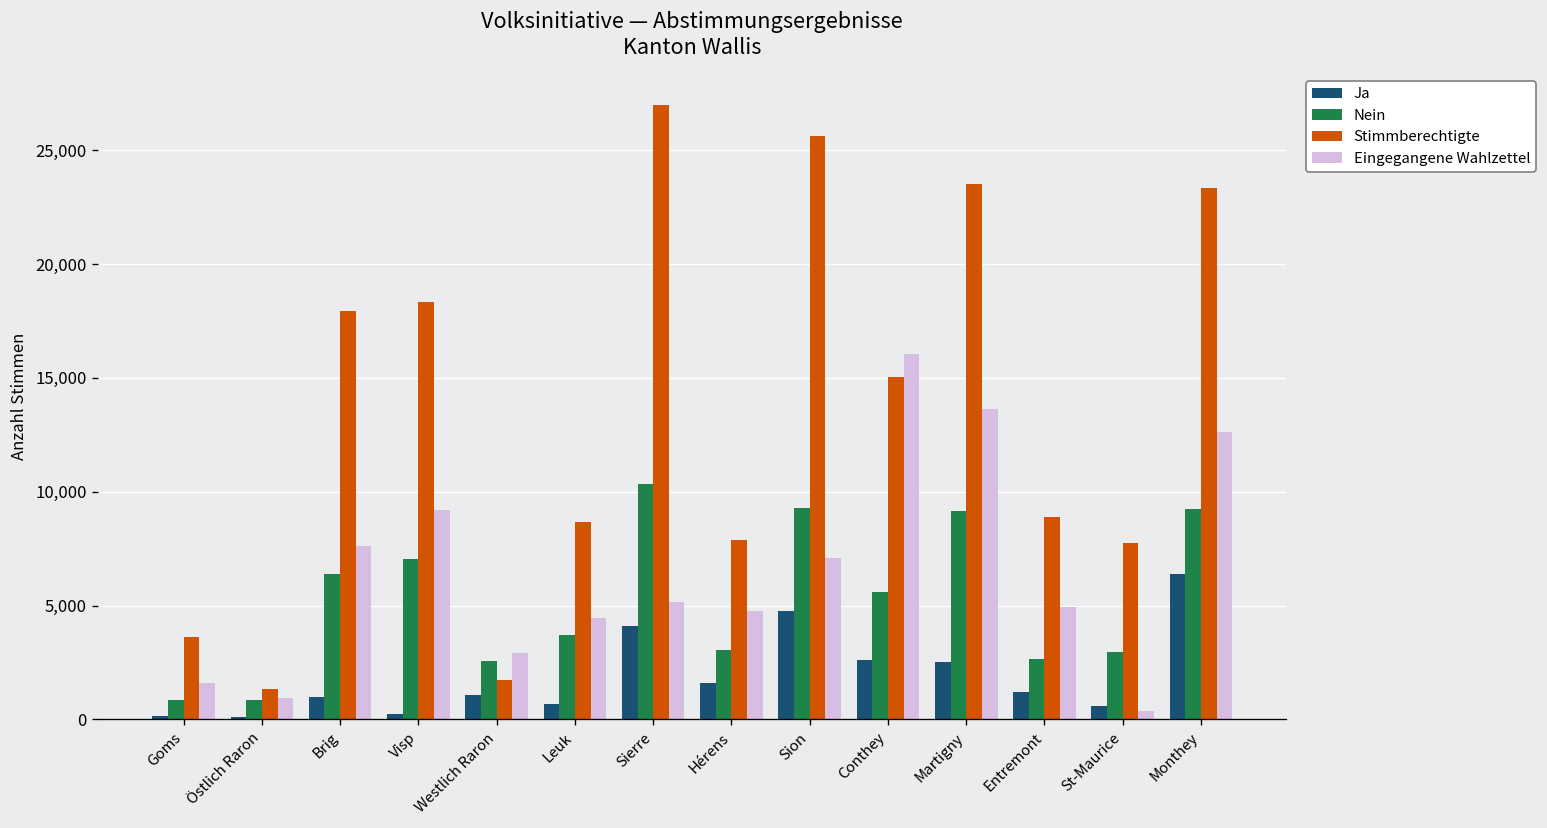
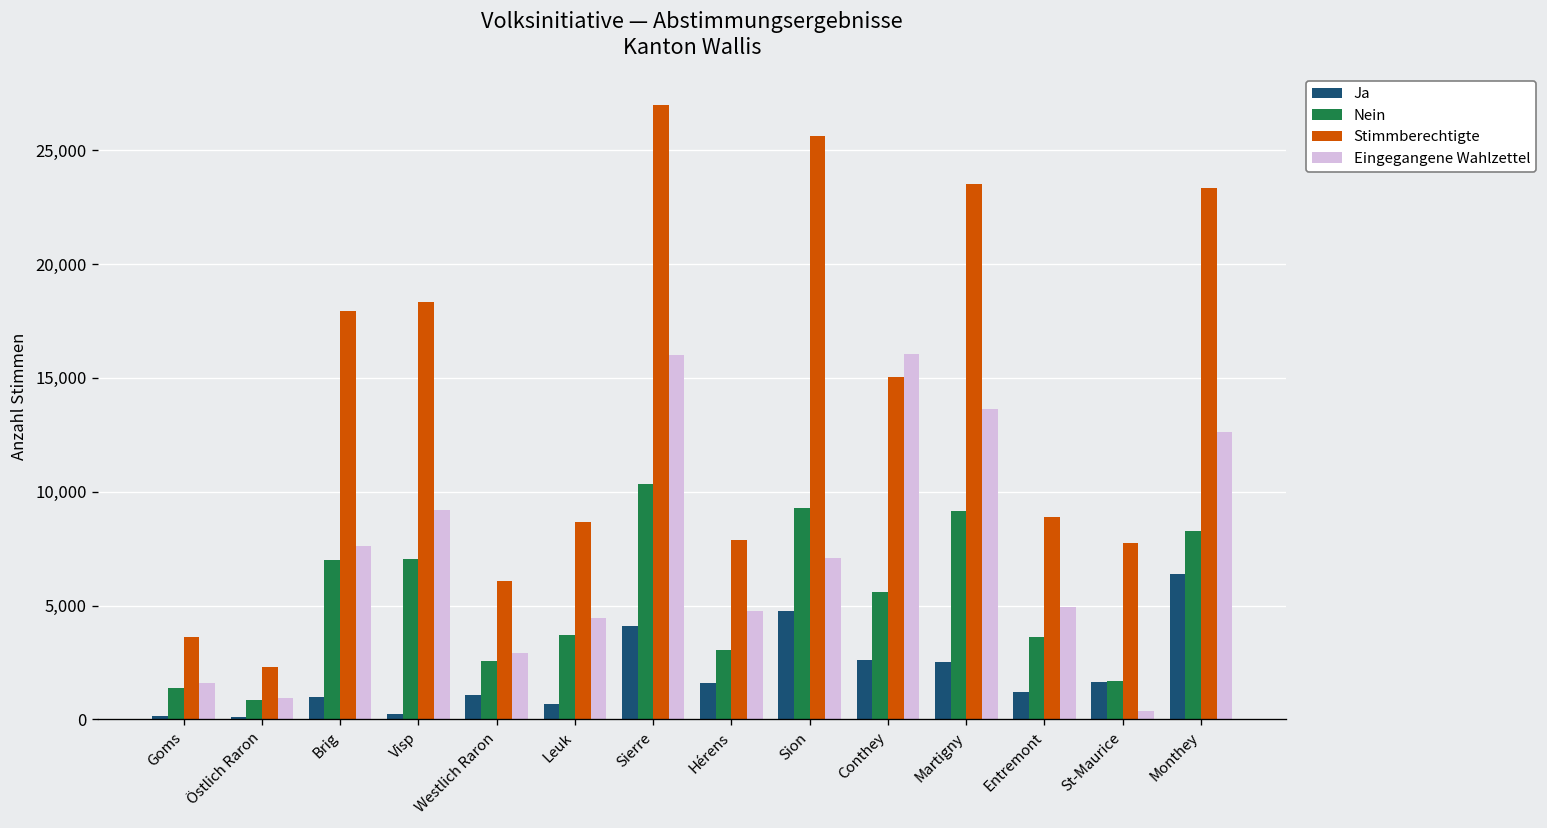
Nein, Goms: 800 -> 1,400
Stimmberechtigte, Östlich Raron: 1,300 -> 2,300
Nein, Brig: 6,400 -> 7,000
Stimmberechtigte, Westlich Raron: 1,700 -> 6,100
Eingegangene Wahlzettel, Sierre: 5,200 -> 16,000
Nein, Entremont: 2,700 -> 3,600
Ja, St-Maurice: 600 -> 1,600
Nein, St-Maurice: 2,900 -> 1,700
Nein, Monthey: 9,200 -> 8,300
